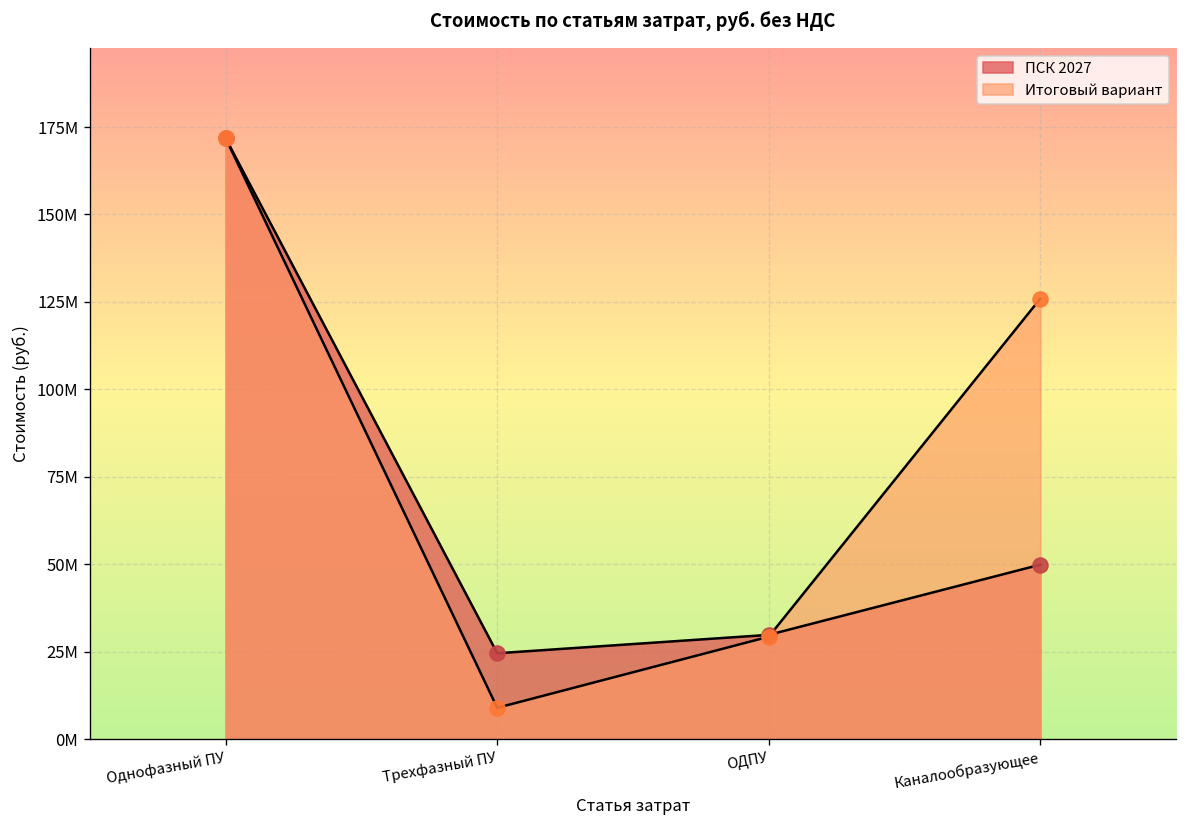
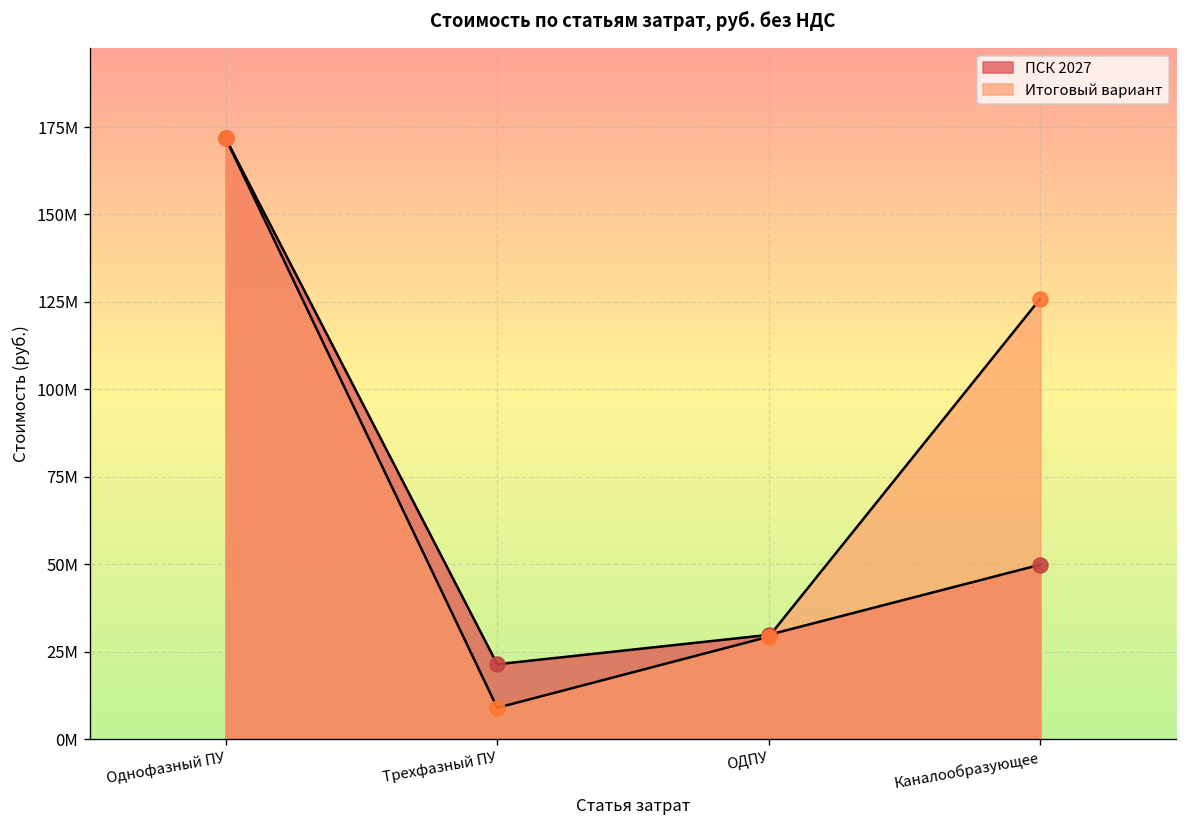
ПСК 2027, Трехфазный ПУ: 25000000 -> 21000000
